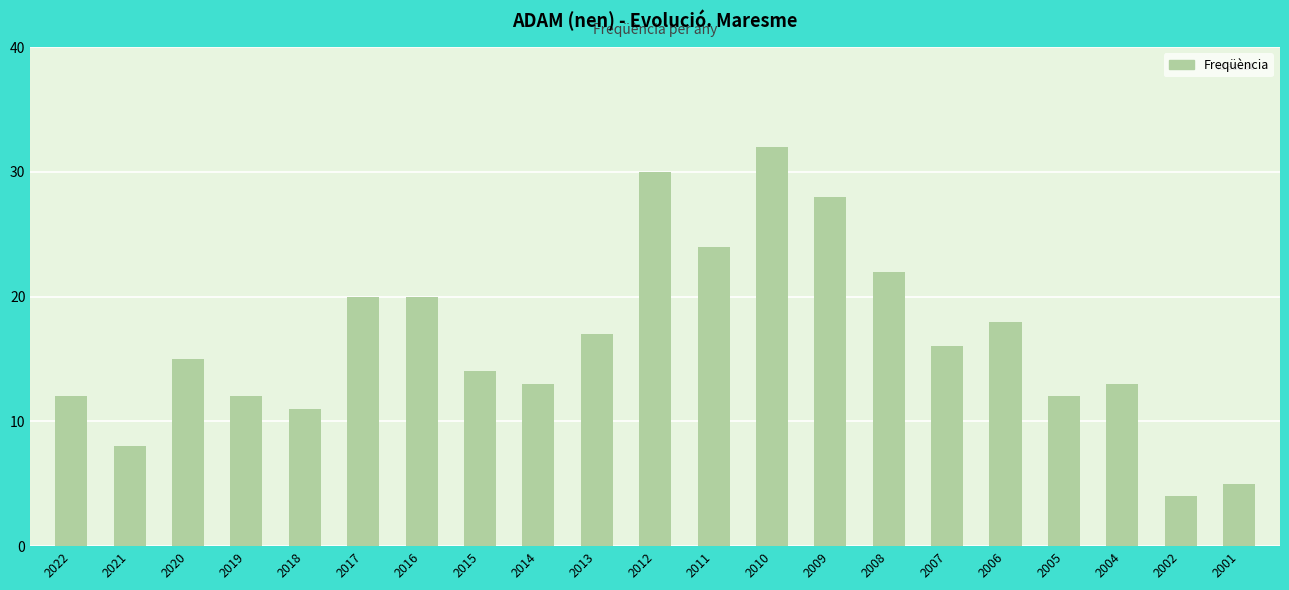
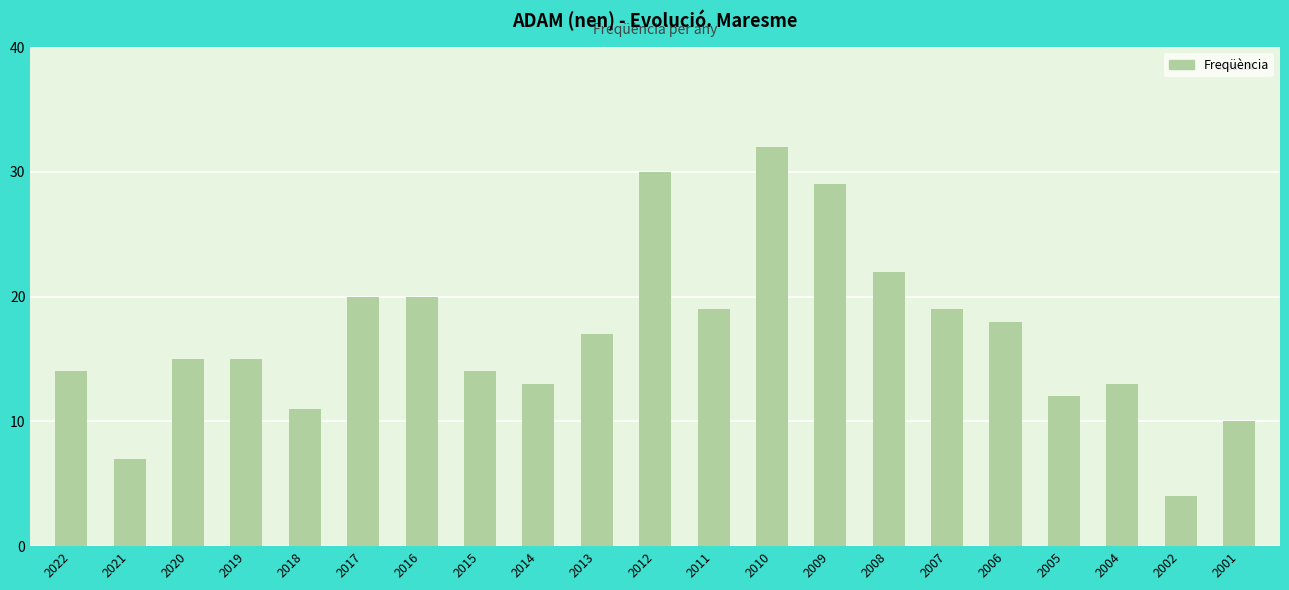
2022: 12 -> 14
2021: 8 -> 7
2019: 12 -> 15
2011: 24 -> 19
2009: 28 -> 29
2007: 16 -> 19
2001: 5 -> 10
